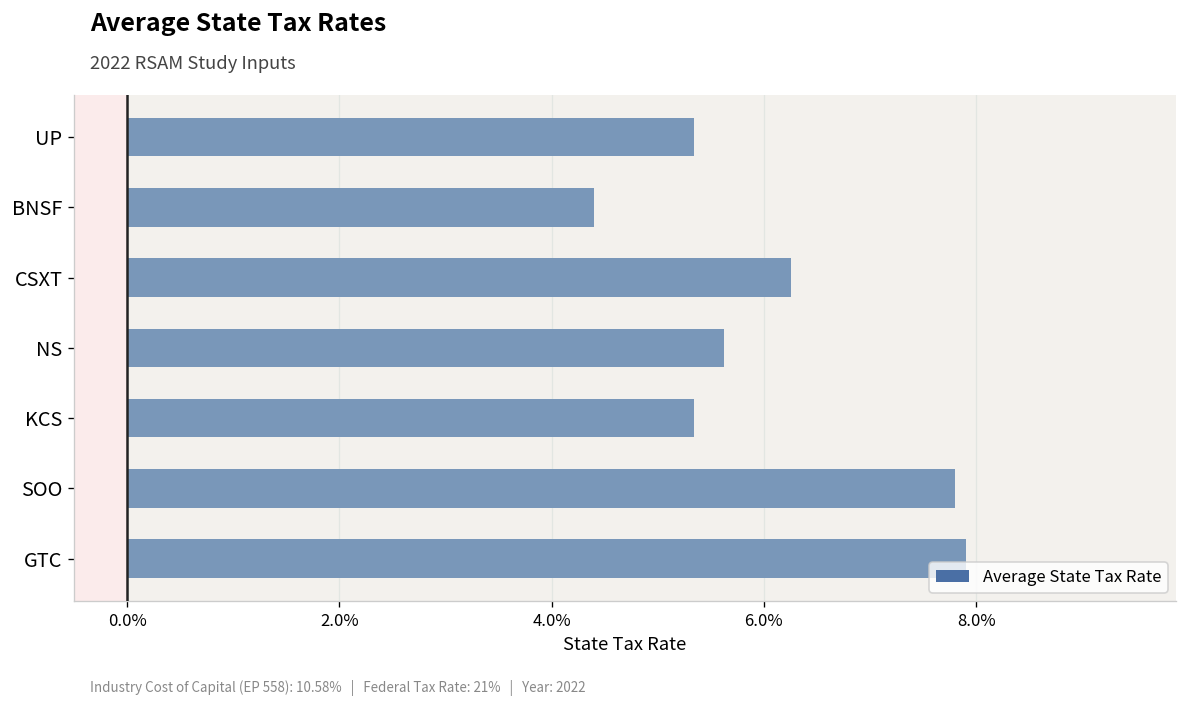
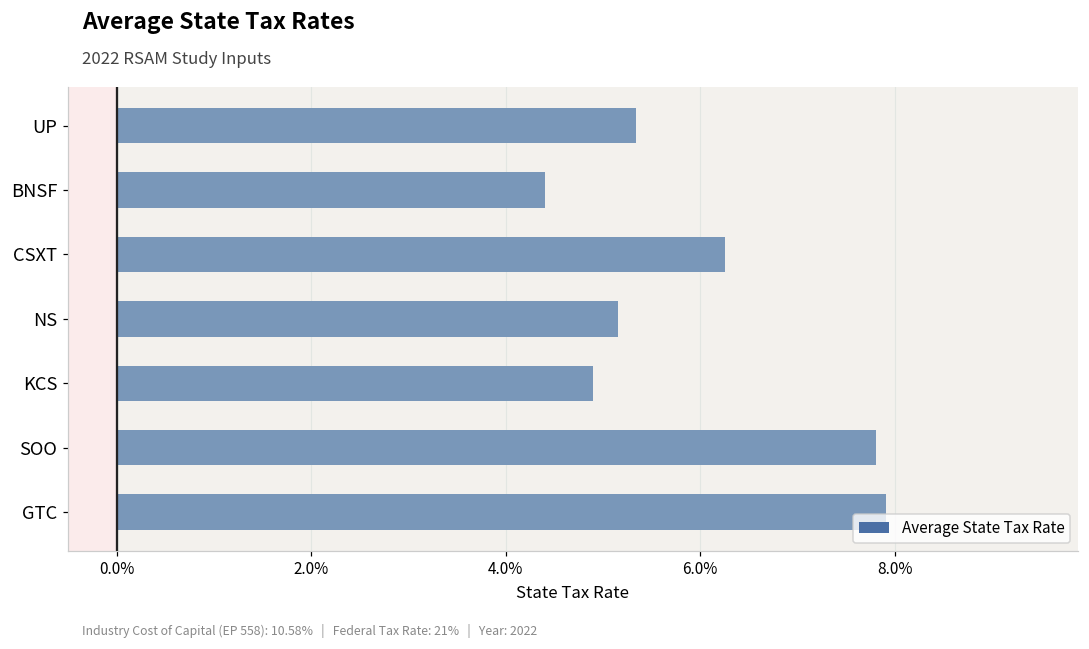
NS: 5.6% -> 5.1%
KCS: 5.3% -> 4.9%
